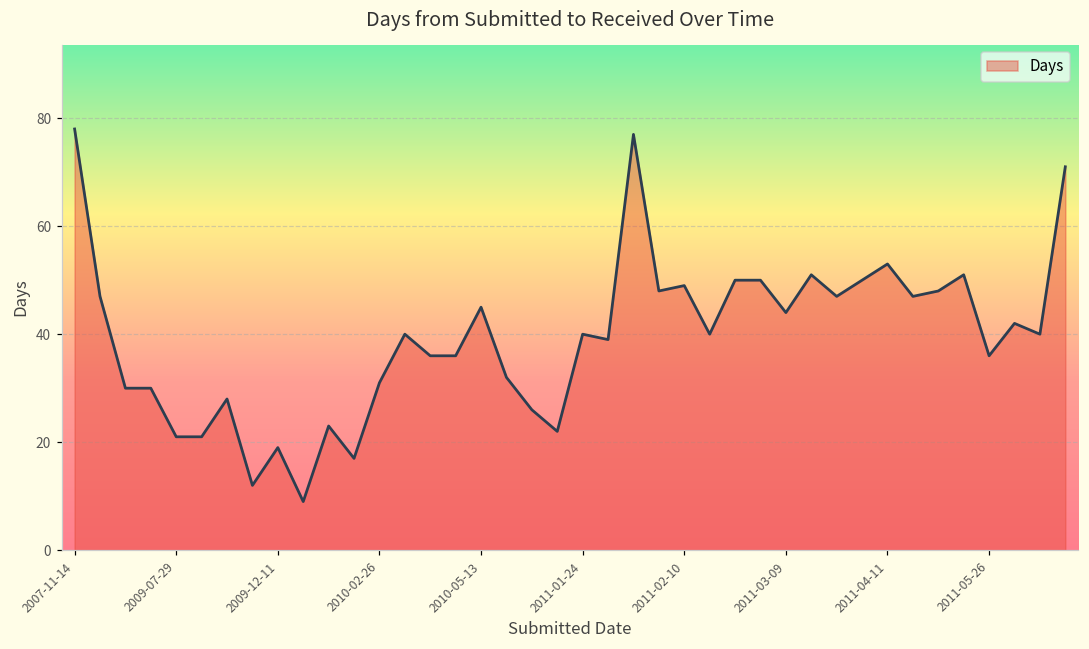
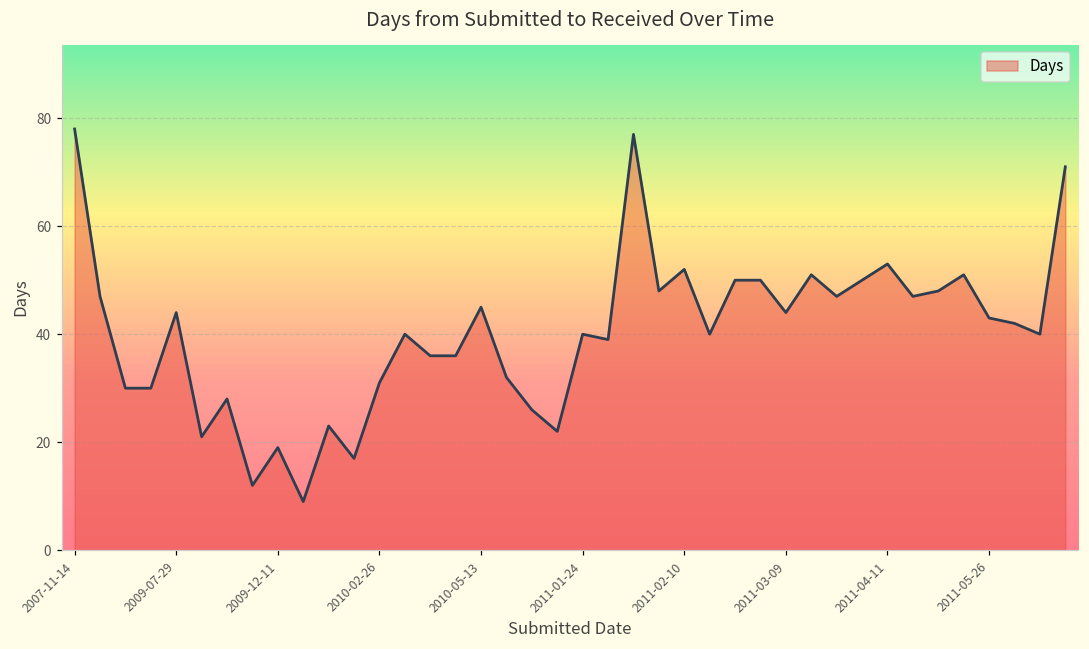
2009-07-29: 21 -> 44
2011-02-10: 49 -> 52
2011-05-26: 36 -> 43
